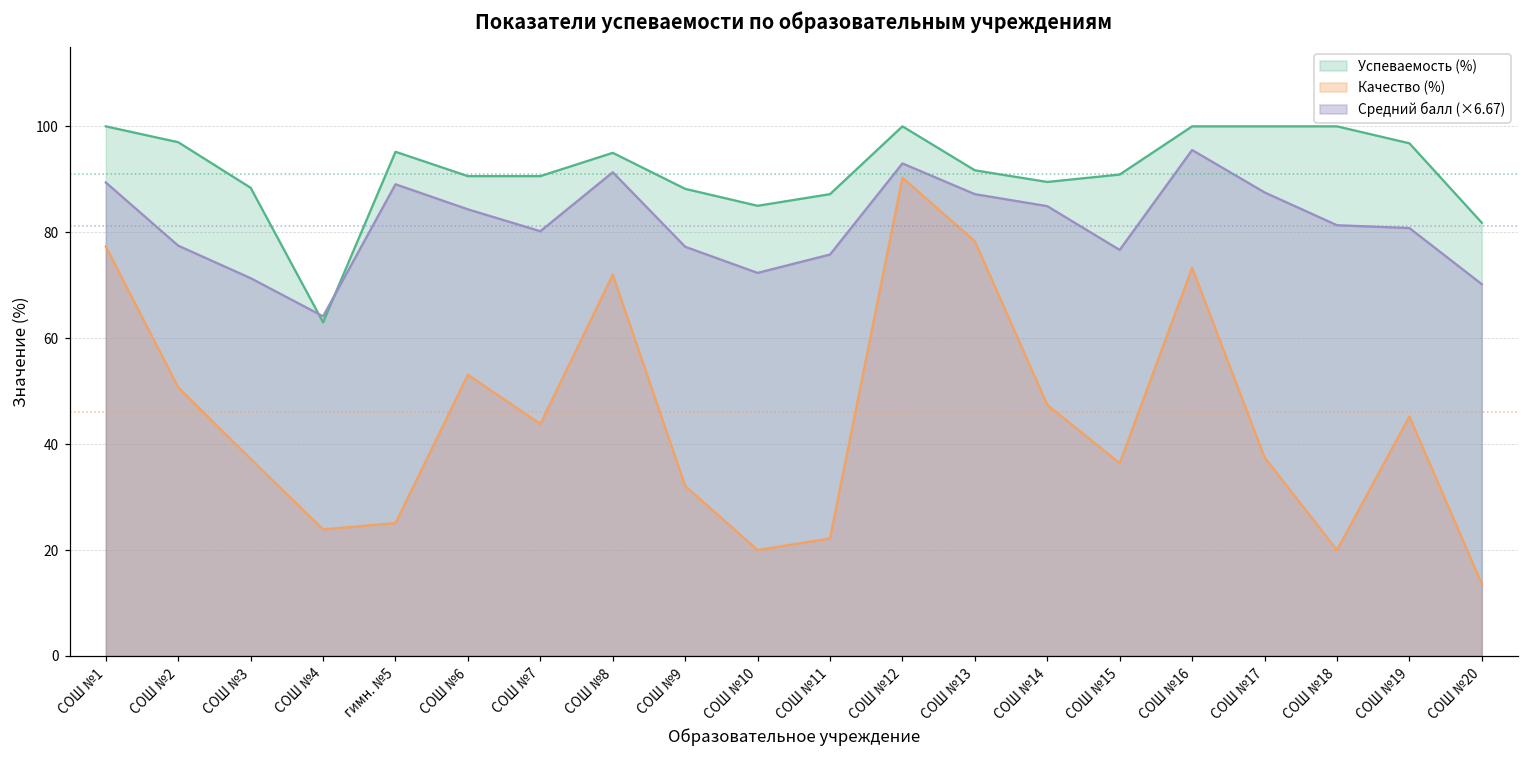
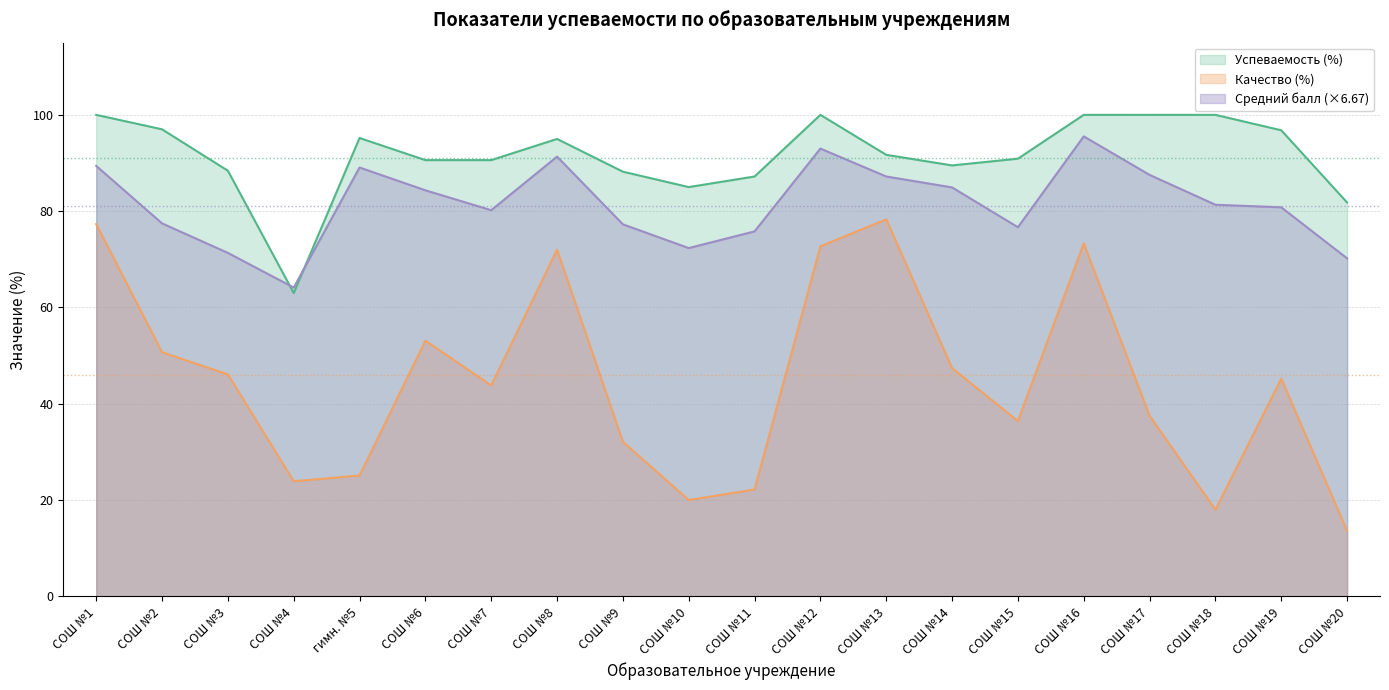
Качество (%), СОШ №3: 37 -> 46
Качество (%), СОШ №12: 90 -> 73
Качество (%), СОШ №18: 20 -> 18
